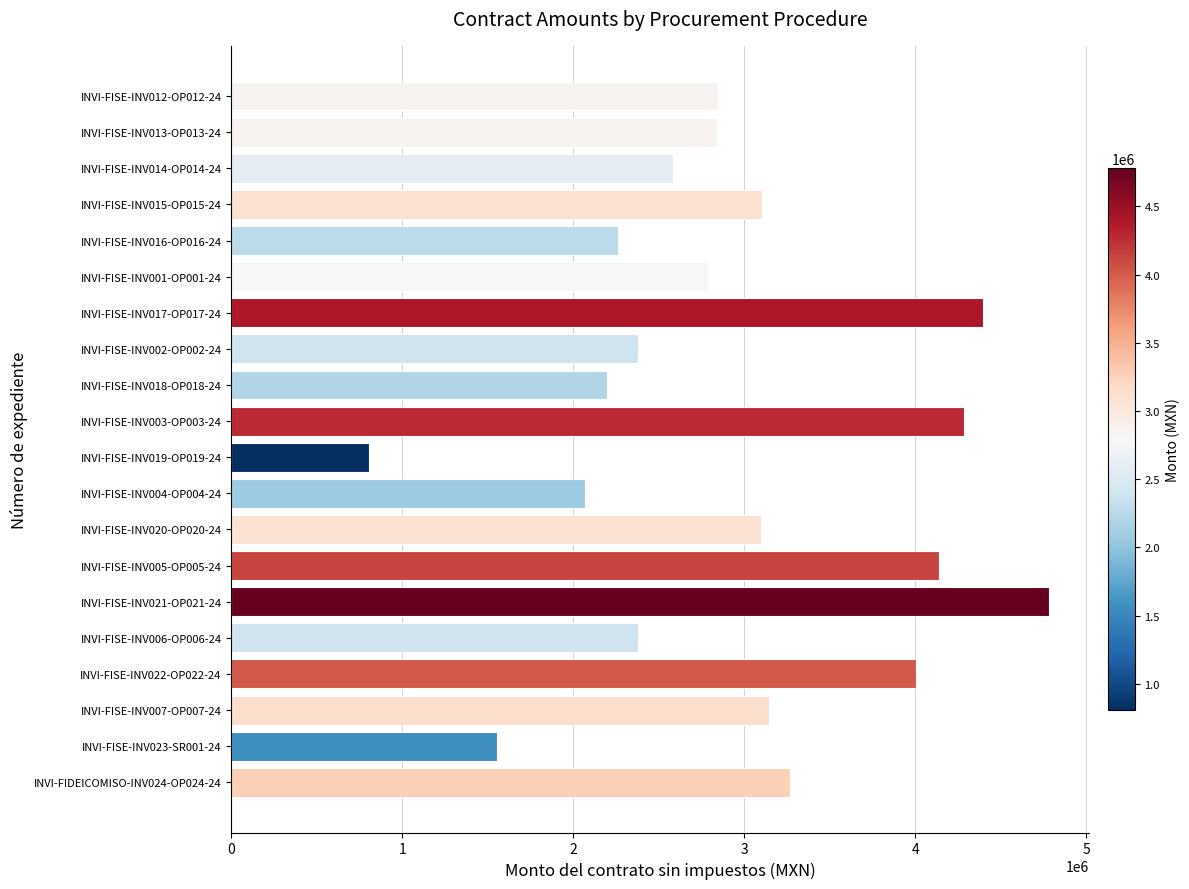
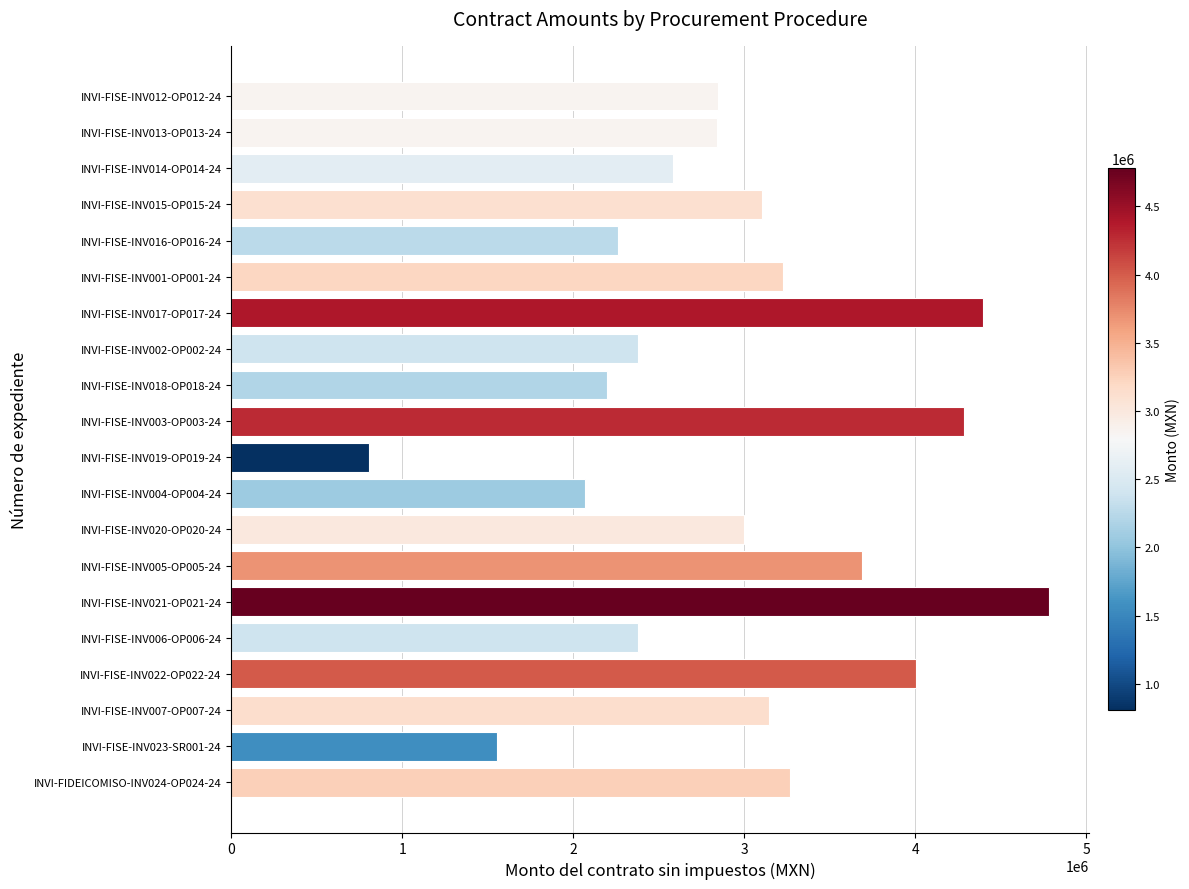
INVI-FISE-INV001-OP001-24: 2790000 -> 3220000
INVI-FISE-INV020-OP020-24: 3100000 -> 3000000
INVI-FISE-INV005-OP005-24: 4140000 -> 3690000
